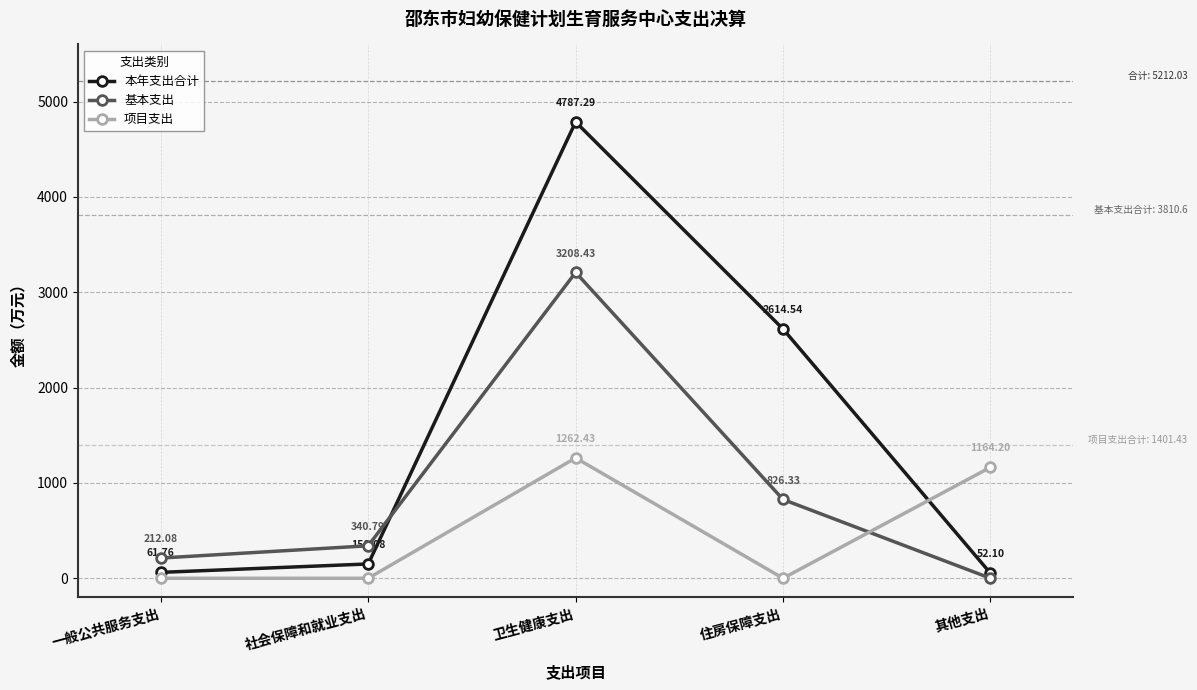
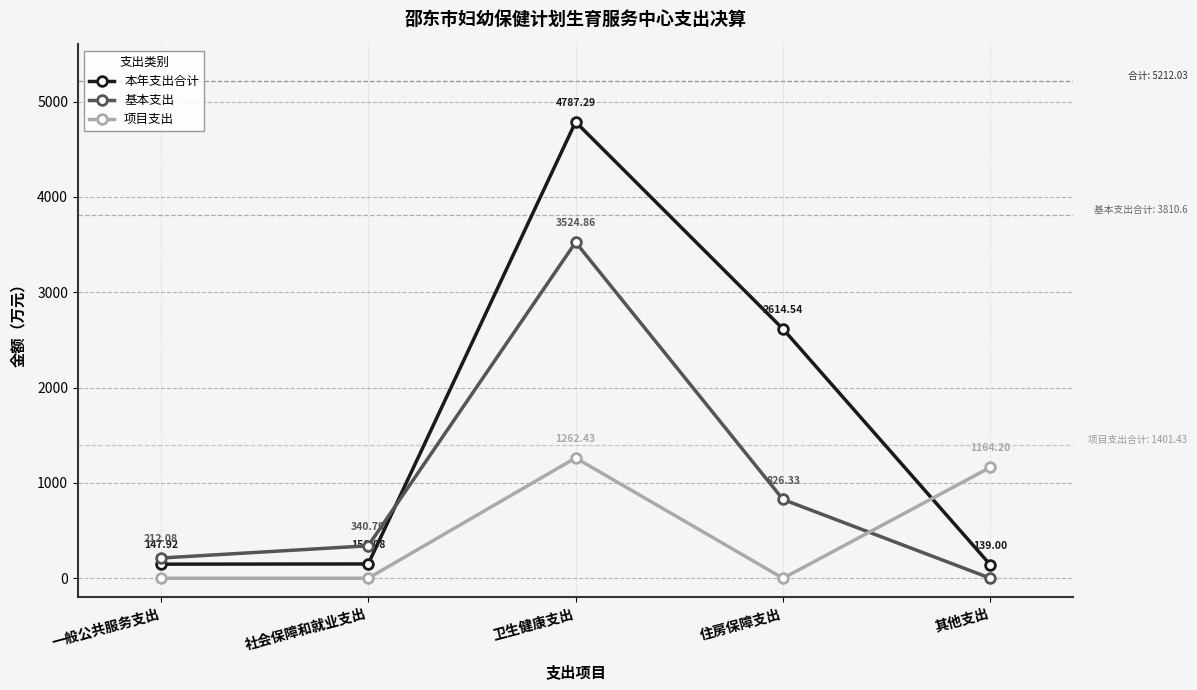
本年支出合计, 一般公共服务支出: 61.76 -> 147.92
基本支出, 卫生健康支出: 3208.43 -> 3524.86
本年支出合计, 其他支出: 52.10 -> 139.00
